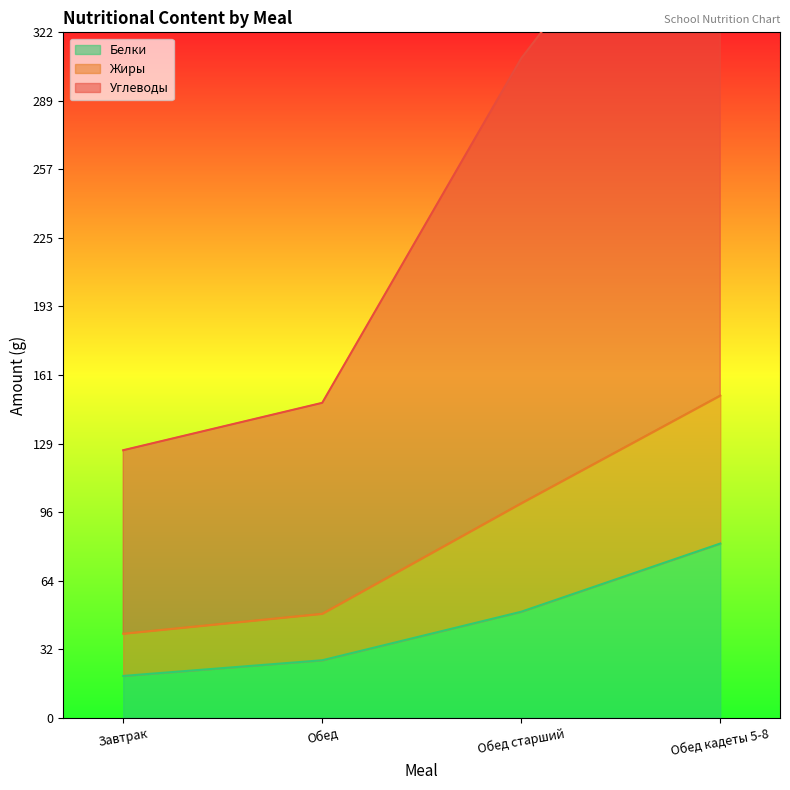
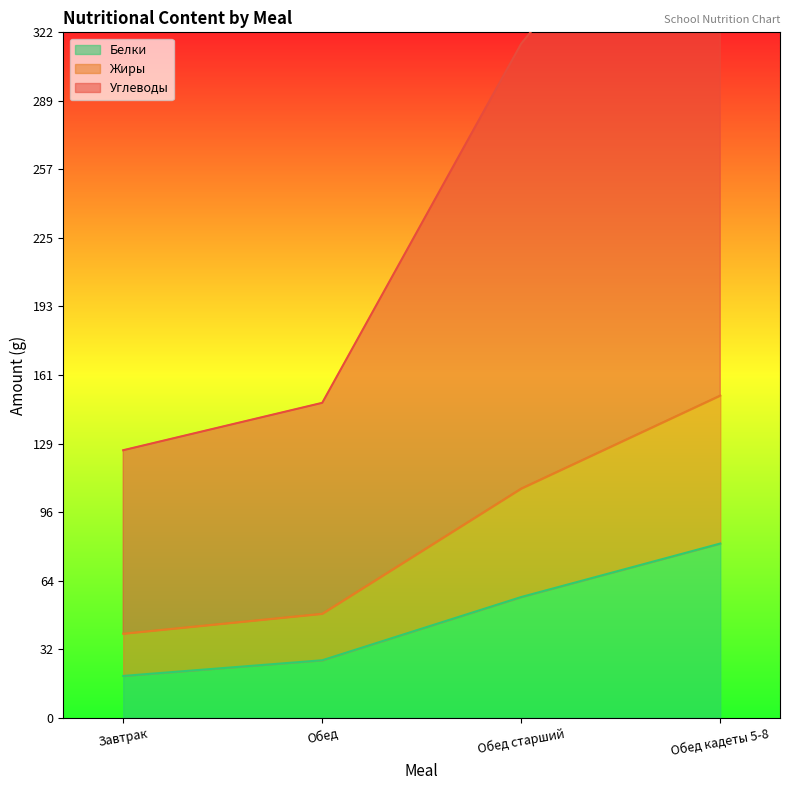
Белки, Обед старший: 50 -> 57
